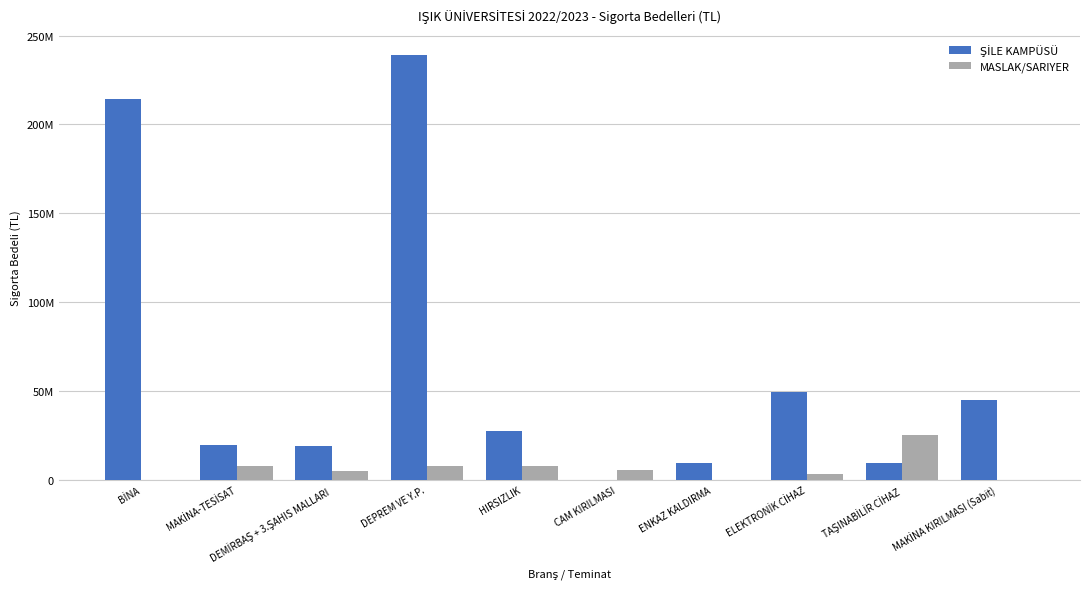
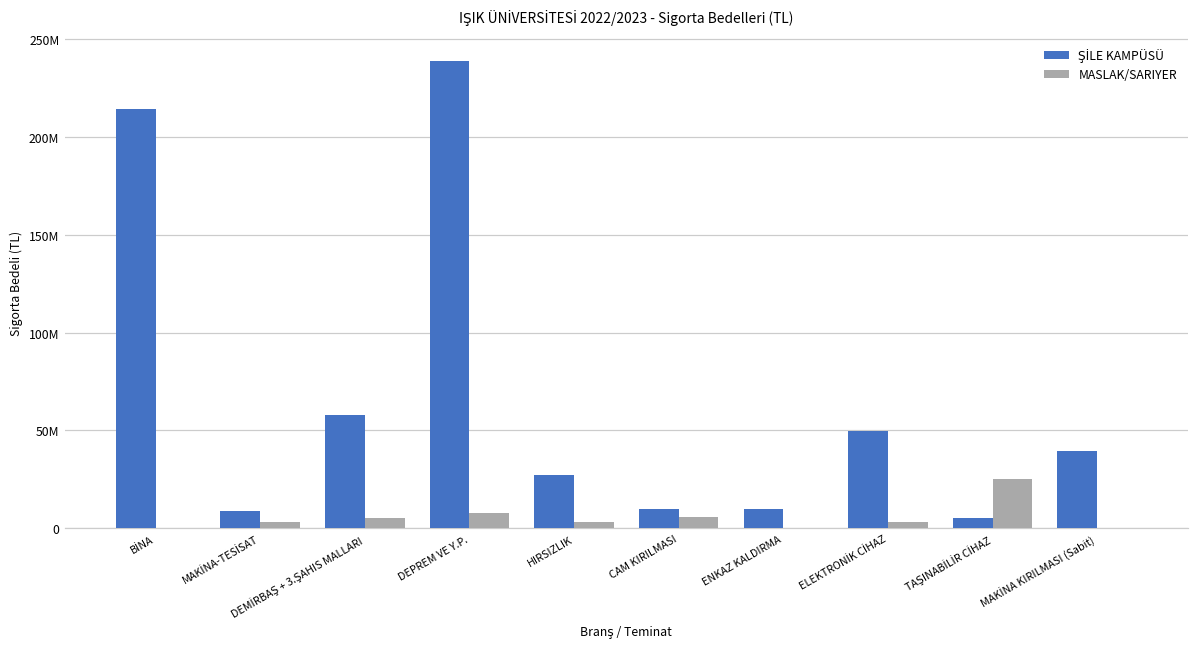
ŞİLE KAMPÜSÜ, MAKİNA-TESİSAT: 20000000 -> 9000000
MASLAK/SARIYER, MAKİNA-TESİSAT: 8000000 -> 3000000
ŞİLE KAMPÜSÜ, DEMİRBAŞ + 3.ŞAHIS MALLARI: 19000000 -> 58000000
MASLAK/SARIYER, HIRSIZLIK: 8000000 -> 3000000
ŞİLE KAMPÜSÜ, CAM KIRILMASI: 0 -> 10000000
ŞİLE KAMPÜSÜ, TAŞINABİLİR CİHAZ: 10000000 -> 5000000
ŞİLE KAMPÜSÜ, MAKİNA KIRILMASI (Sabit): 45000000 -> 39000000
